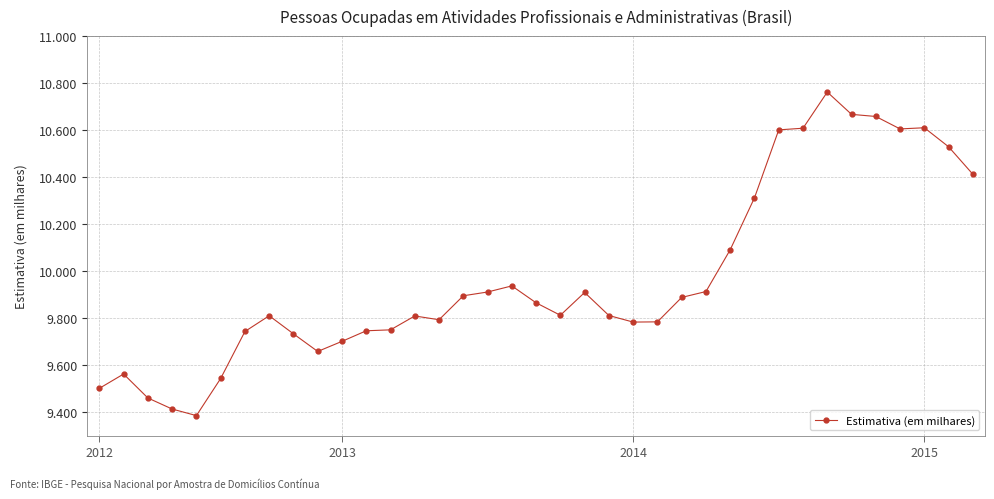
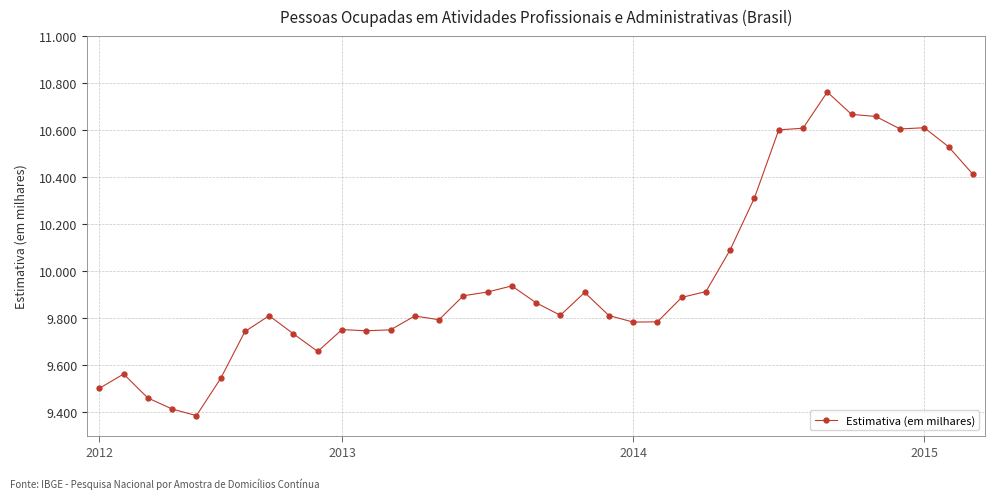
2013: 9.70 -> 9.75
